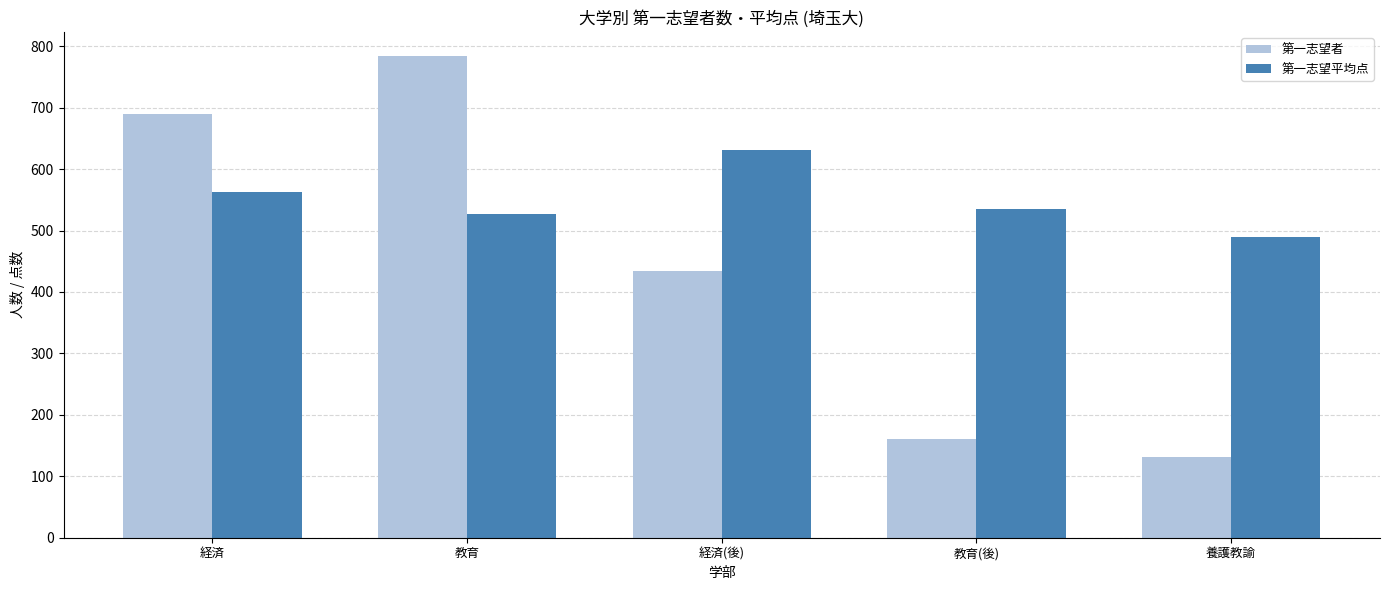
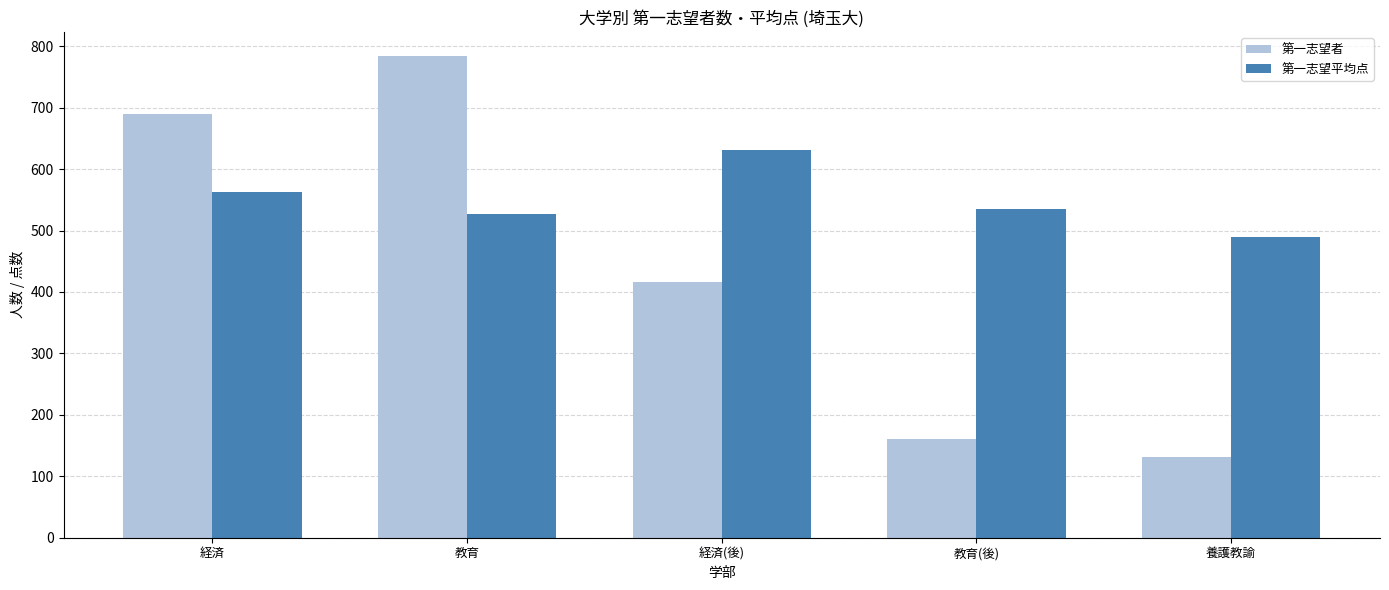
第一志望者, 経済(後): 430 -> 420
